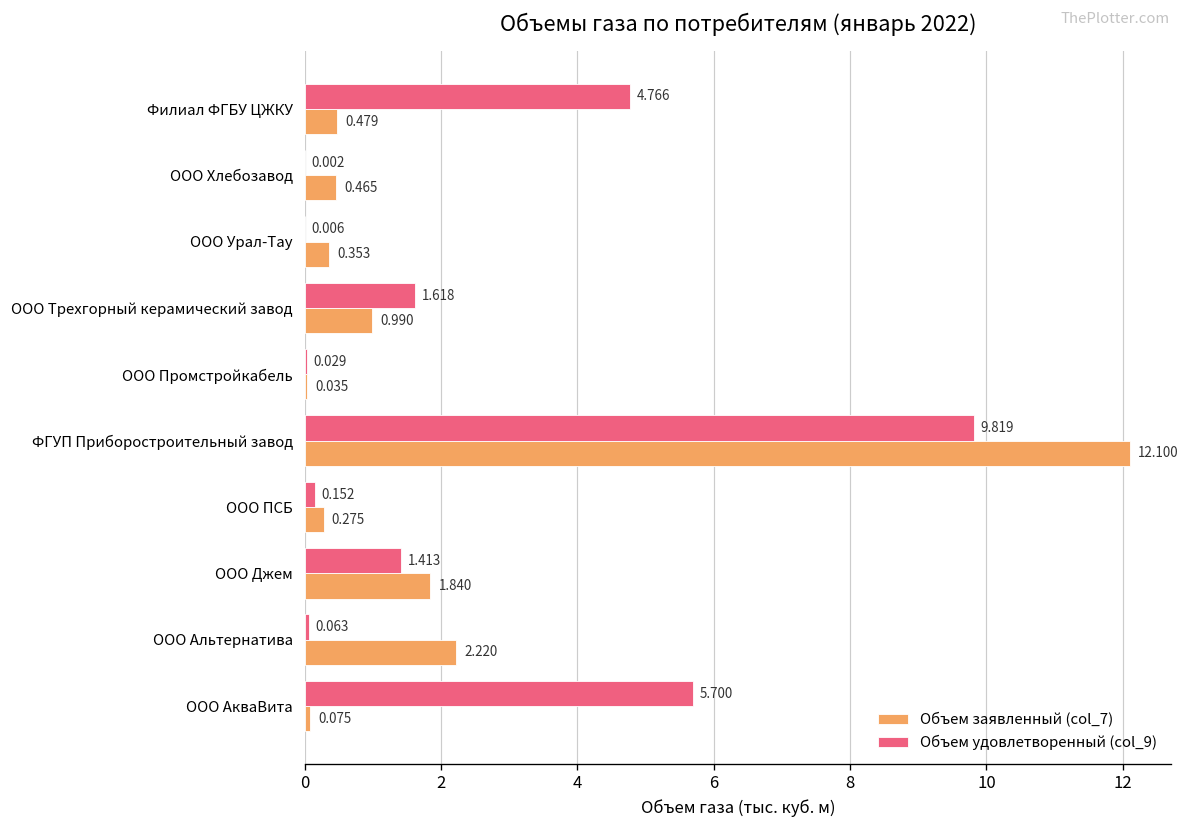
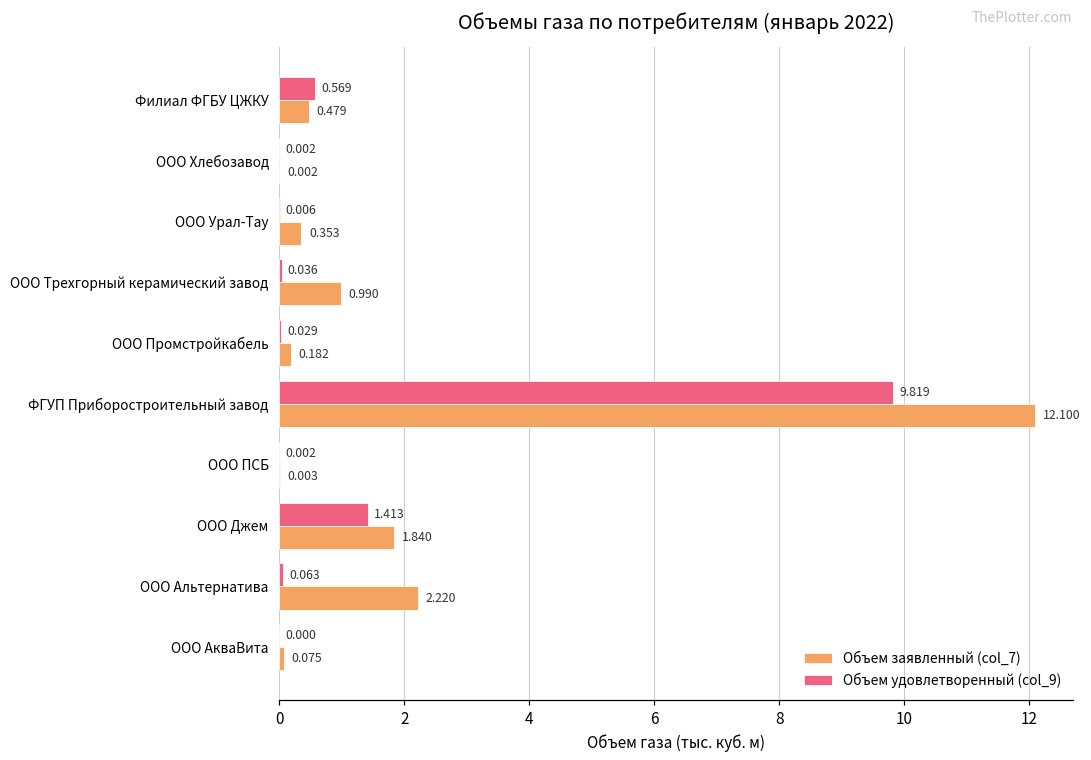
Объем удовлетворенный (col_9), Филиал ФГБУ ЦЖКУ: 4.766 -> 0.569
Объем заявленный (col_7), ООО Хлебозавод: 0.465 -> 0.002
Объем удовлетворенный (col_9), ООО Трехгорный керамический завод: 1.618 -> 0.036
Объем заявленный (col_7), ООО Промстройкабель: 0.035 -> 0.182
Объем удовлетворенный (col_9), ООО ПСБ: 0.152 -> 0.002
Объем заявленный (col_7), ООО ПСБ: 0.275 -> 0.003
Объем удовлетворенный (col_9), ООО АкваВита: 5.700 -> 0.000
